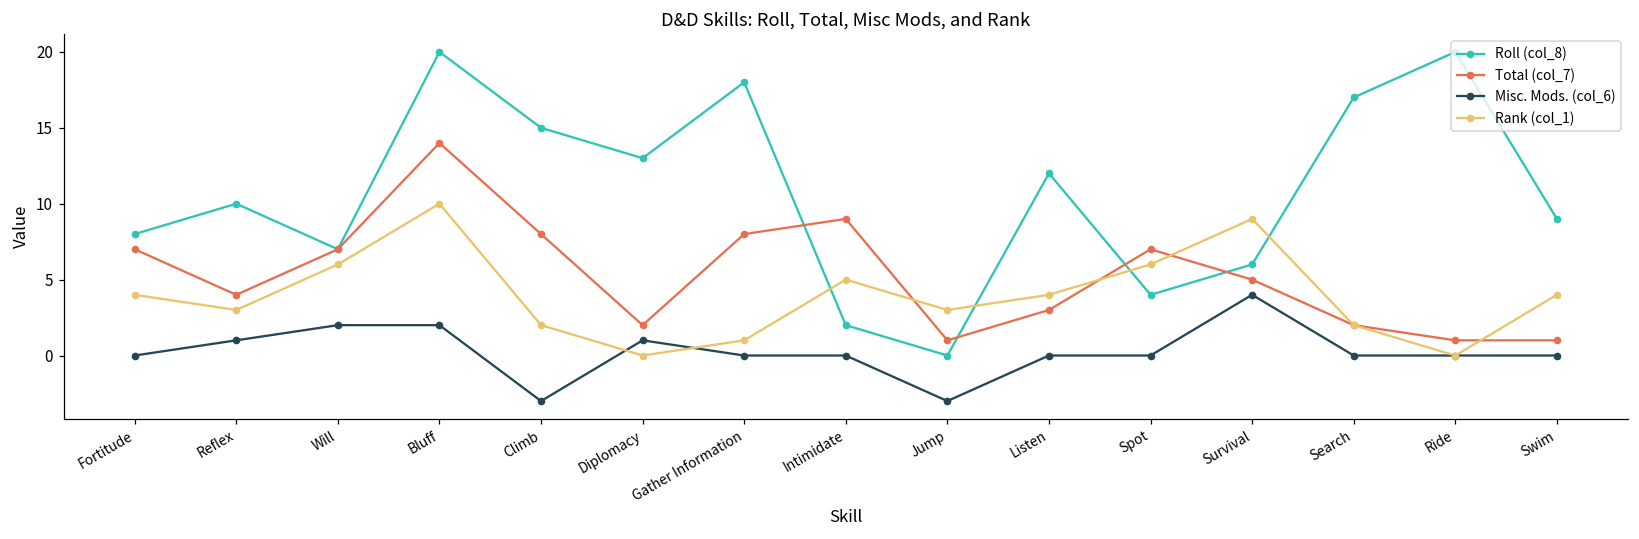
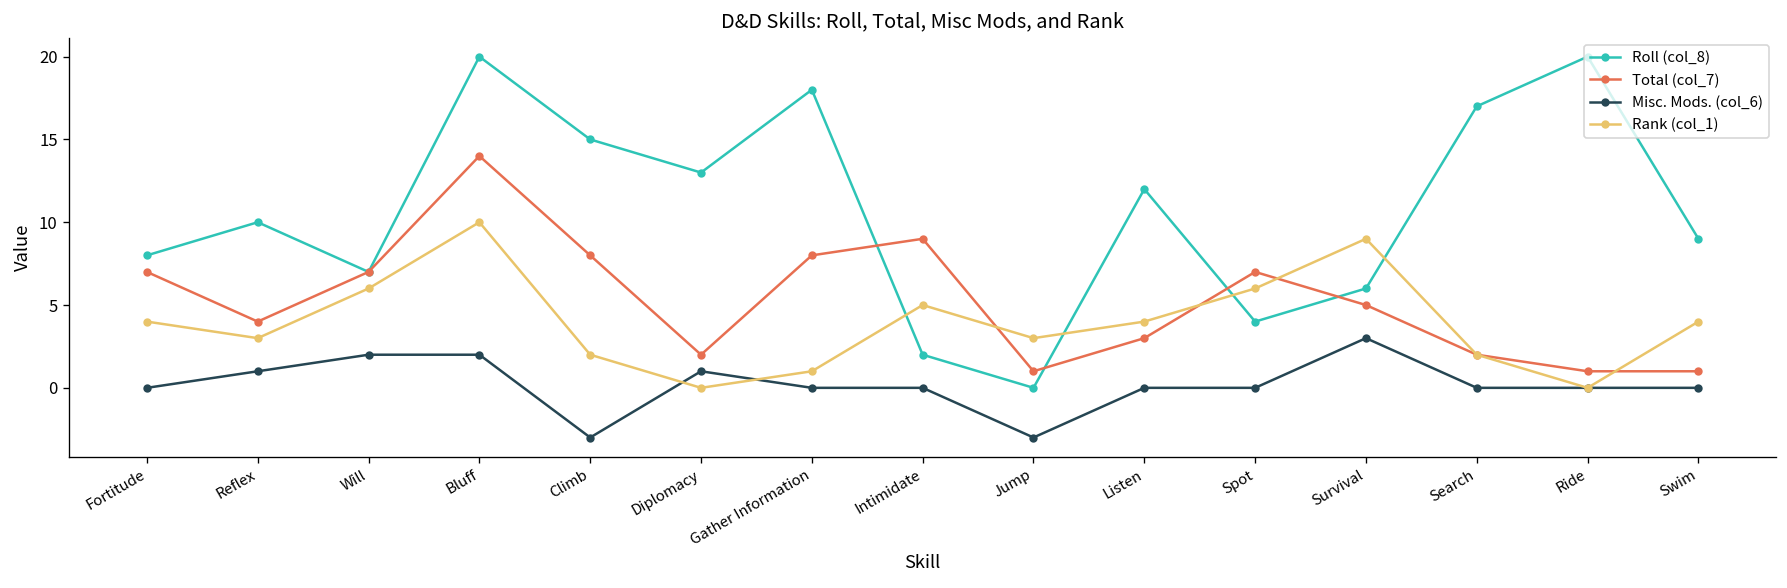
Misc. Mods. (col_6), Survival: 4 -> 3
